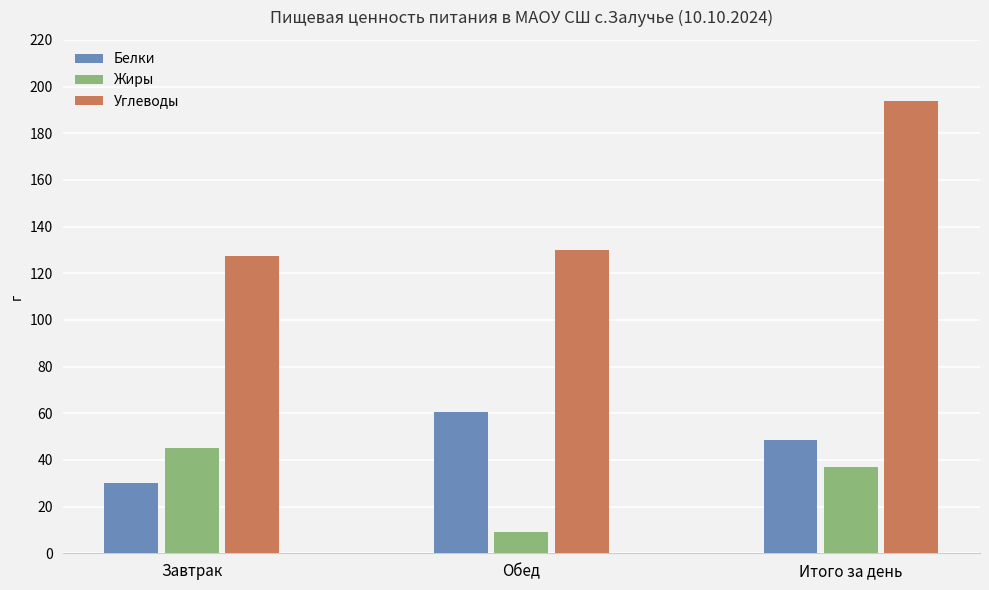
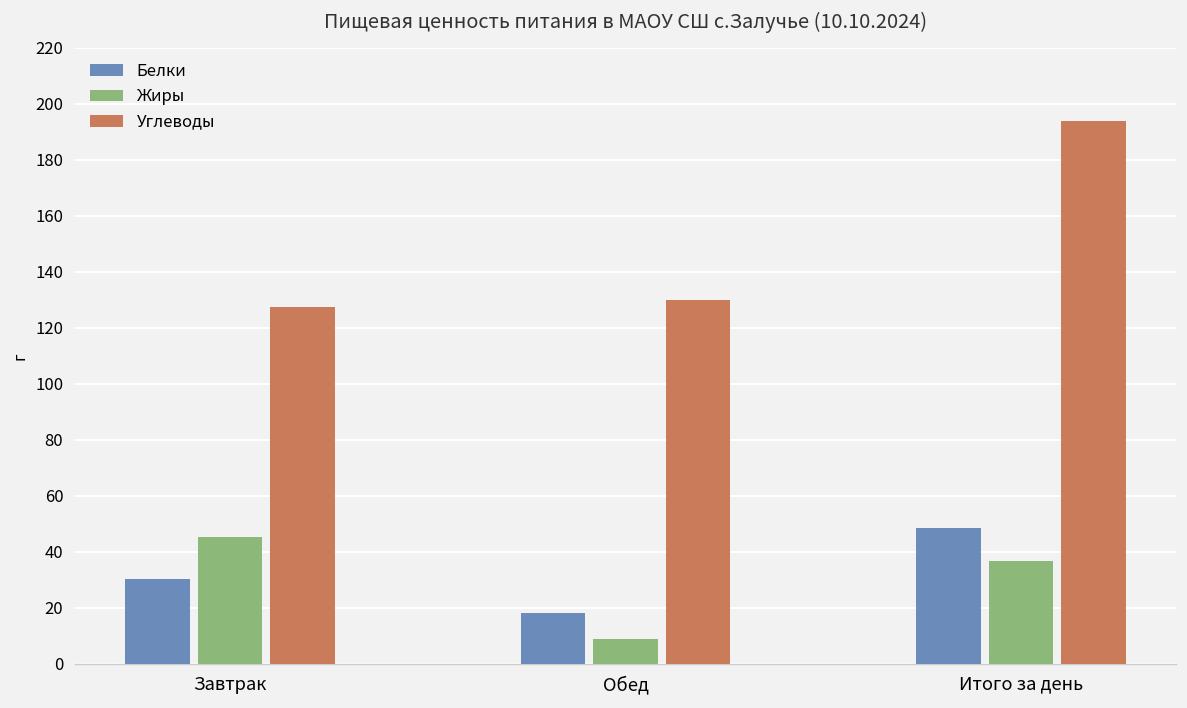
Белки, Обед: 61 -> 18
